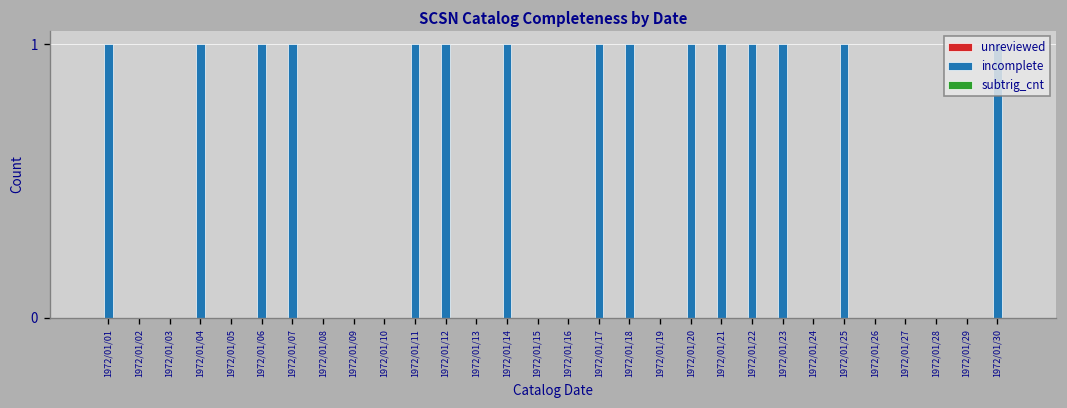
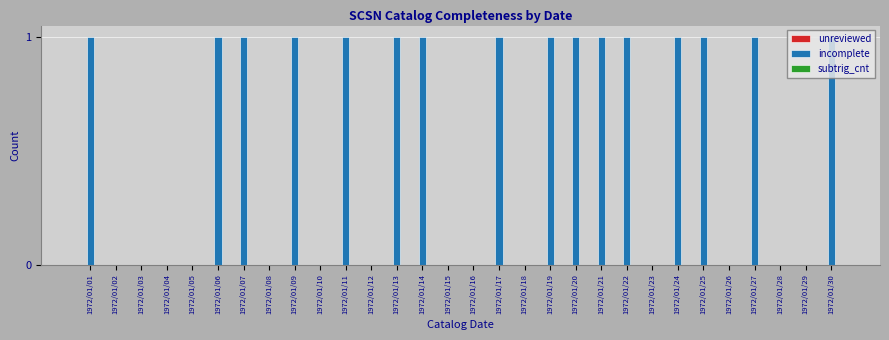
incomplete, 1972/01/04: 1 -> 0
incomplete, 1972/01/09: 0 -> 1
incomplete, 1972/01/12: 1 -> 0
incomplete, 1972/01/13: 0 -> 1
incomplete, 1972/01/18: 1 -> 0
incomplete, 1972/01/19: 0 -> 1
incomplete, 1972/01/23: 1 -> 0
incomplete, 1972/01/24: 0 -> 1
incomplete, 1972/01/27: 0 -> 1
